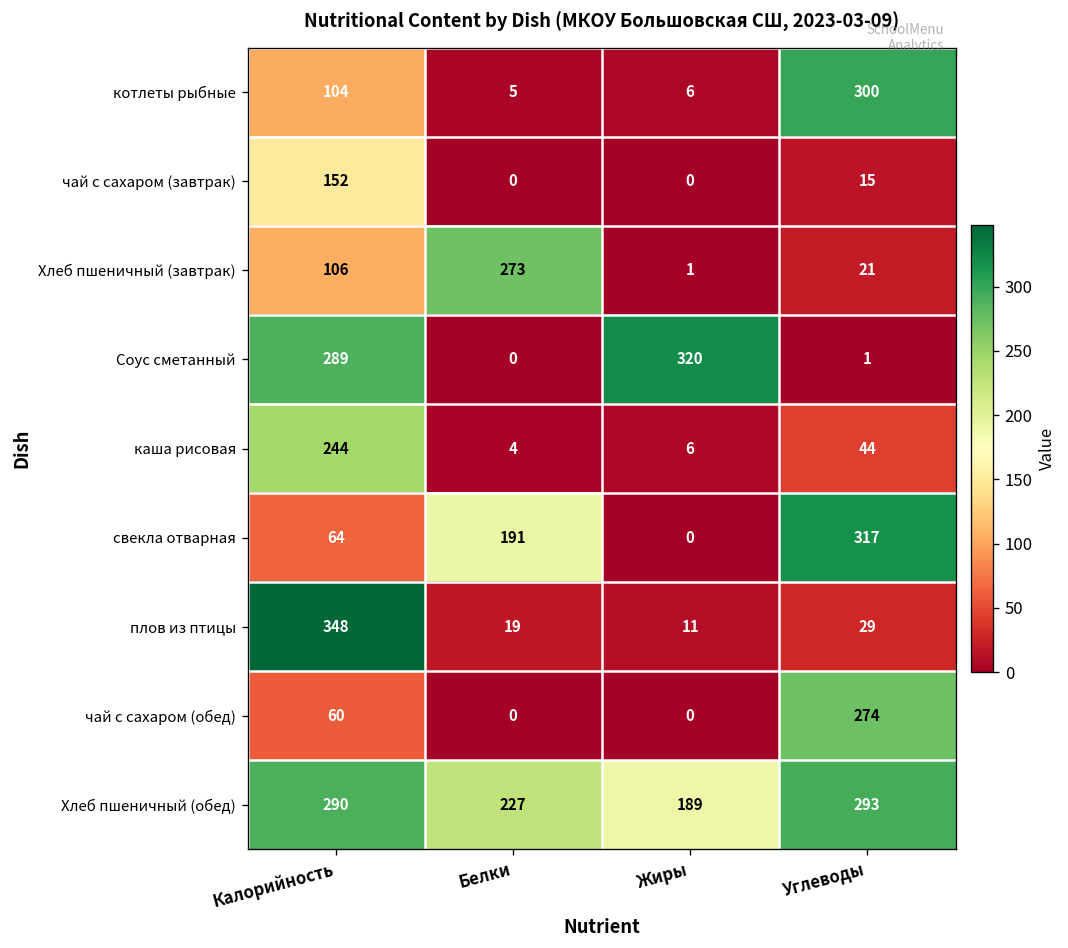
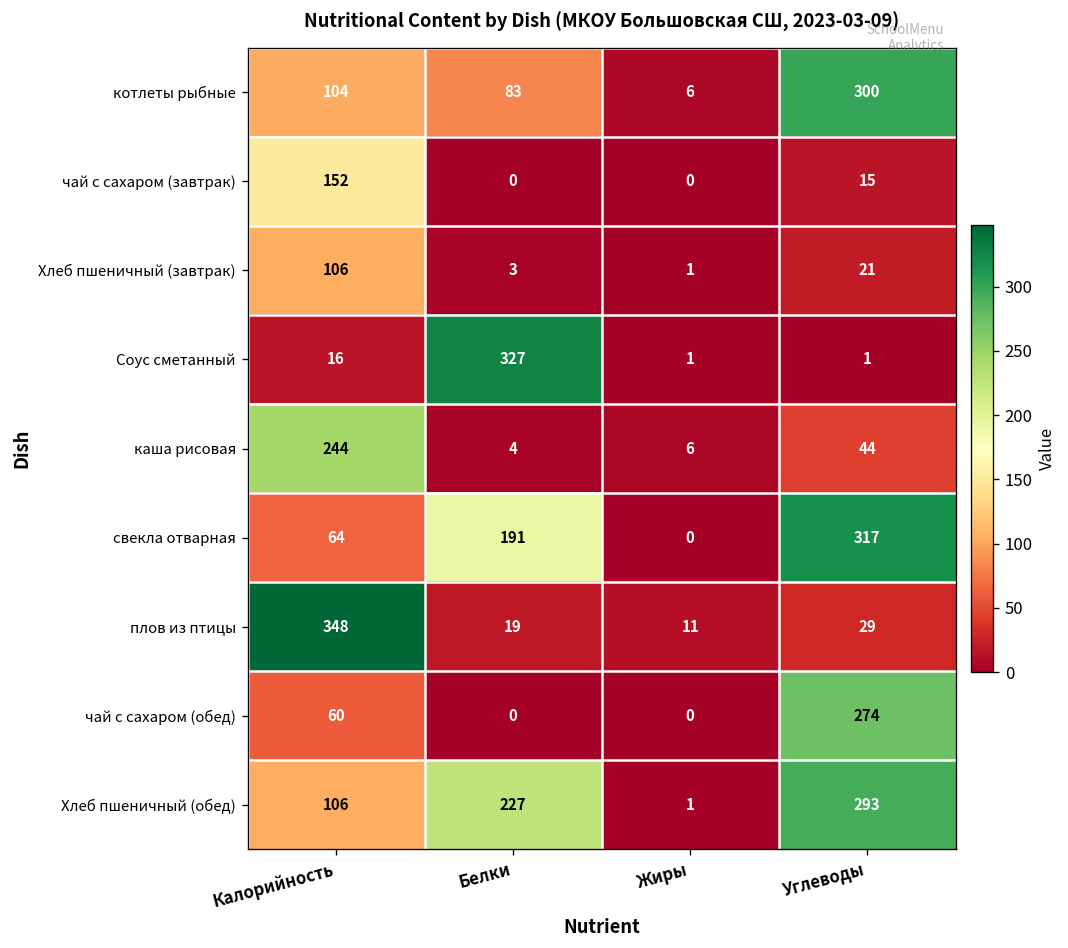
котлеты рыбные, Белки: 5 -> 83
Хлеб пшеничный (завтрак), Белки: 273 -> 3
Соус сметанный, Калорийность: 289 -> 16
Соус сметанный, Белки: 0 -> 327
Соус сметанный, Жиры: 320 -> 1
Хлеб пшеничный (обед), Калорийность: 290 -> 106
Хлеб пшеничный (обед), Жиры: 189 -> 1
